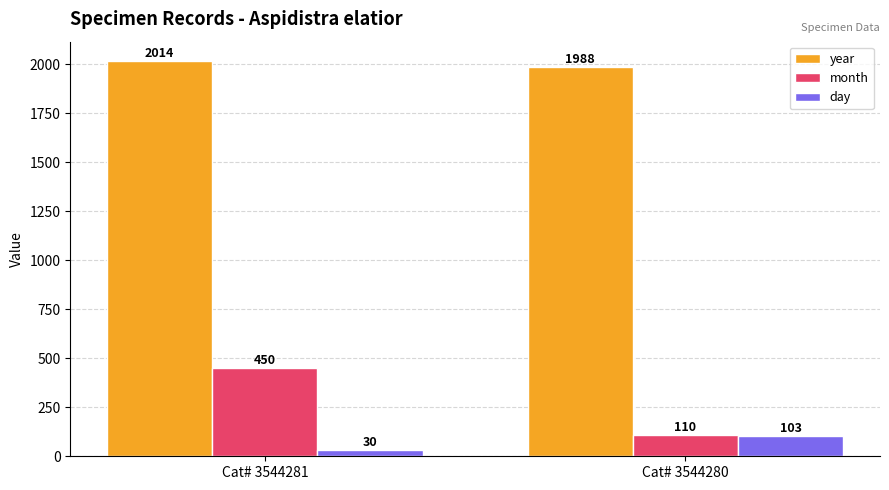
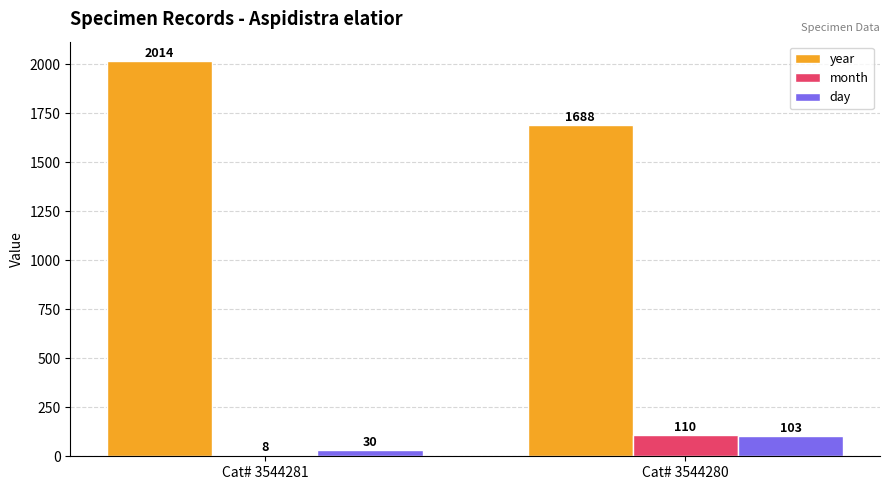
month, Cat# 3544281: 450 -> 8
year, Cat# 3544280: 1988 -> 1688
